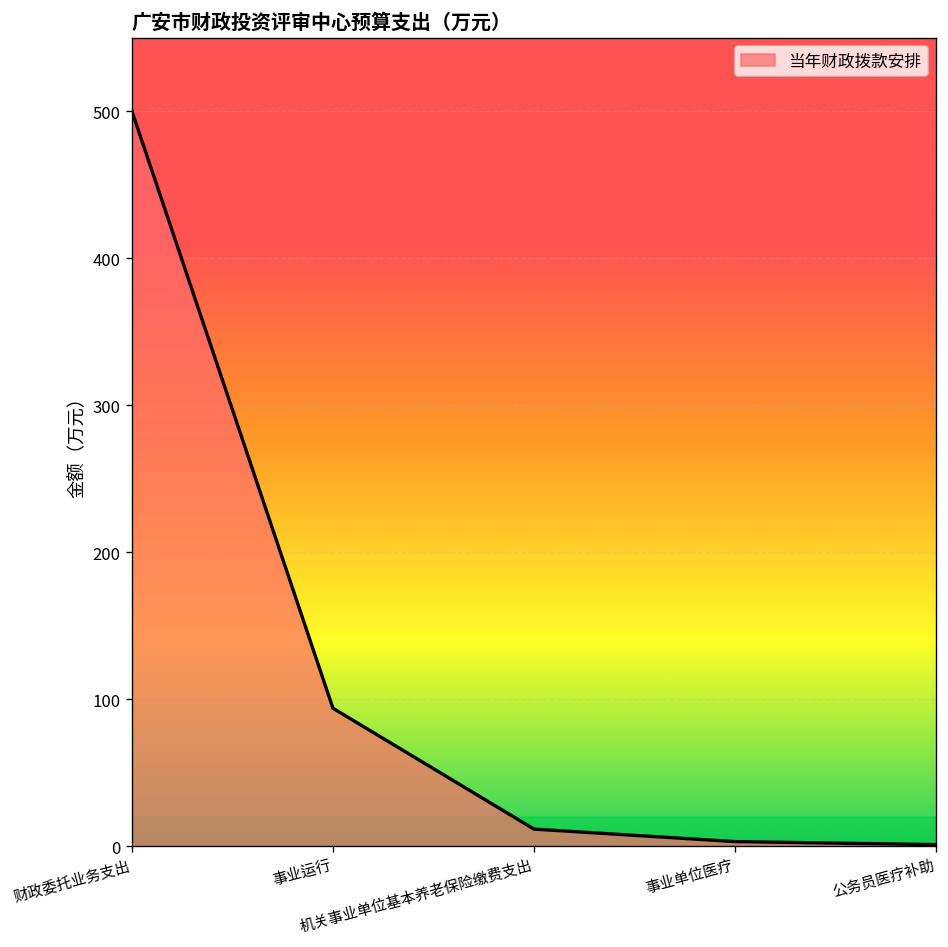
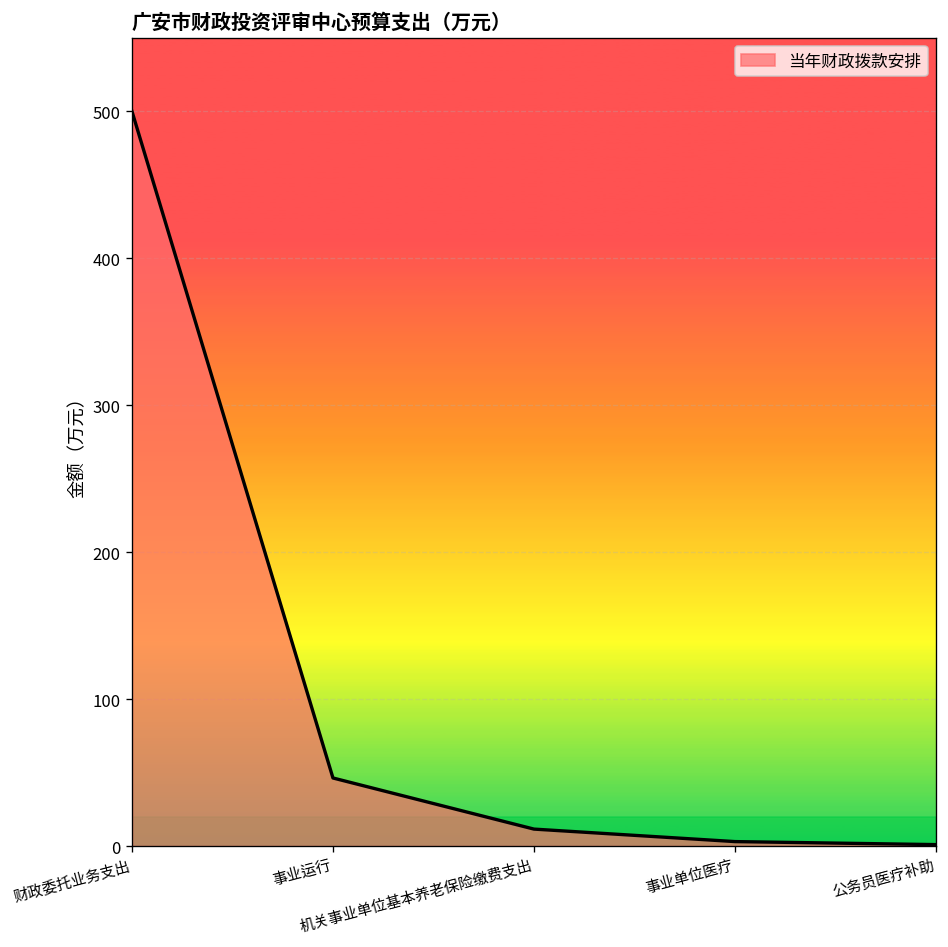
事业运行: 94 -> 46
